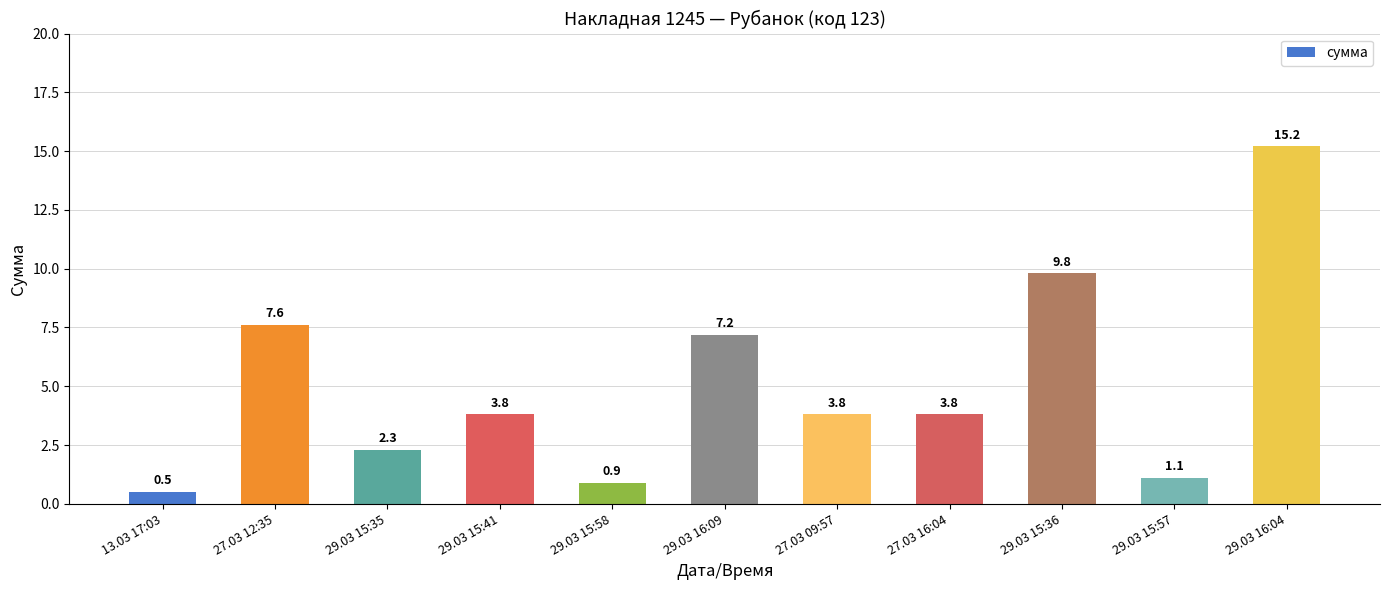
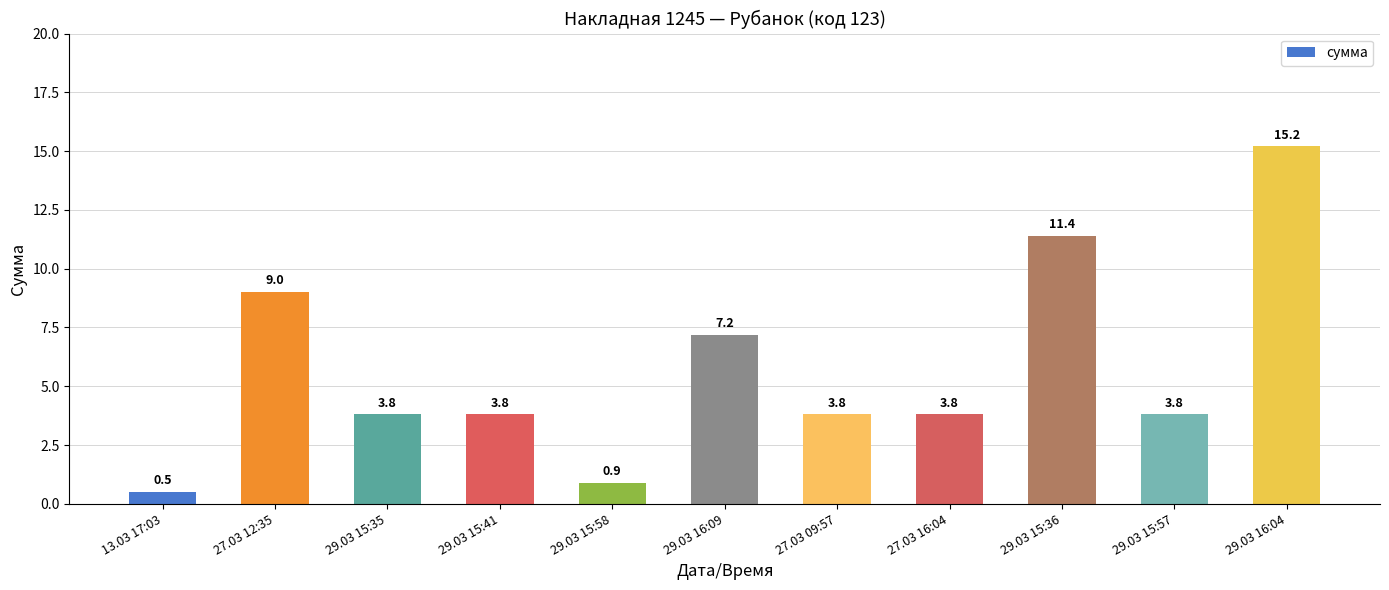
27.03 12:35: 7.6 -> 9.0
29.03 15:35: 2.3 -> 3.8
29.03 15:36: 9.8 -> 11.4
29.03 15:57: 1.1 -> 3.8
